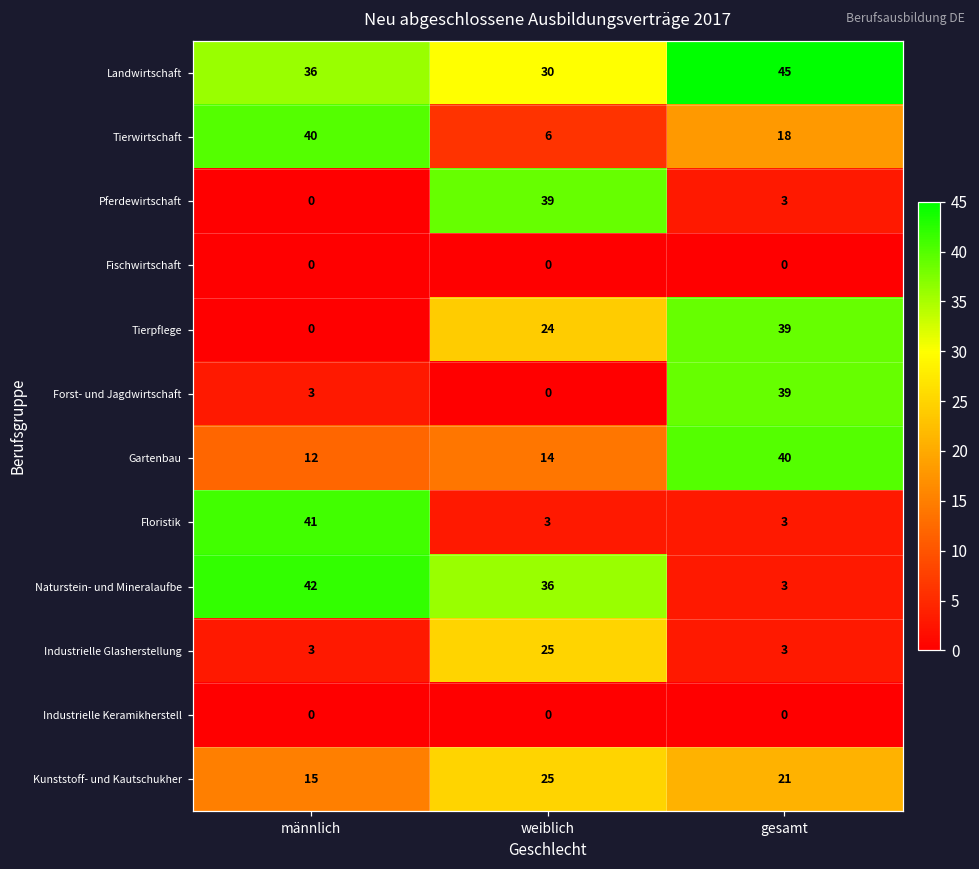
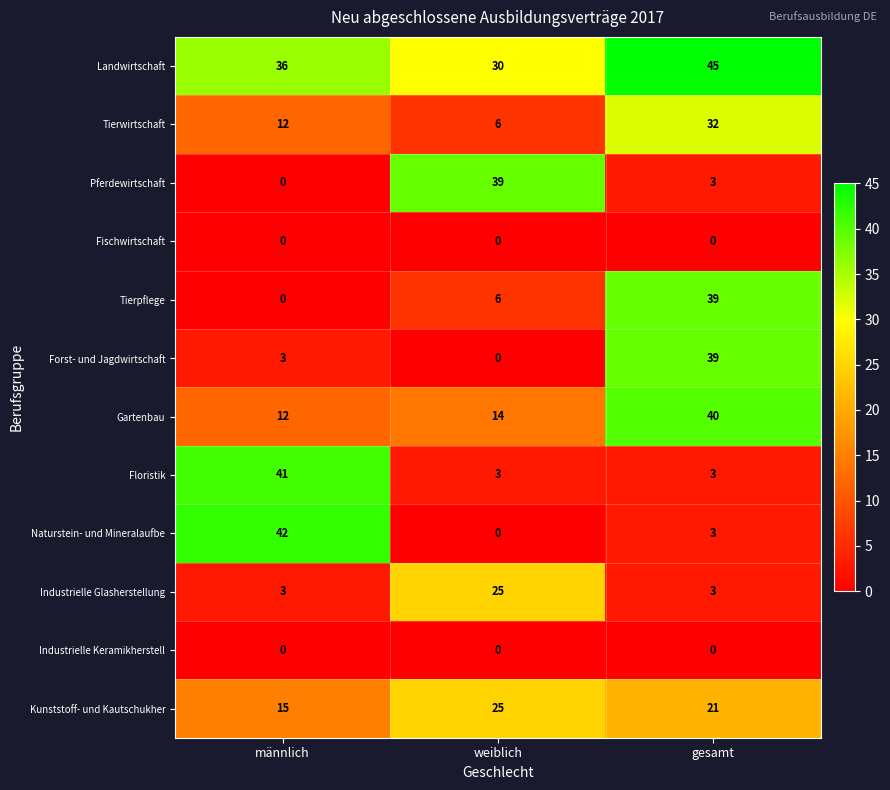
Tierwirtschaft, männlich: 40 -> 12
Tierwirtschaft, gesamt: 18 -> 32
Tierpflege, weiblich: 24 -> 6
Naturstein- und Mineralaufbe, weiblich: 36 -> 0
